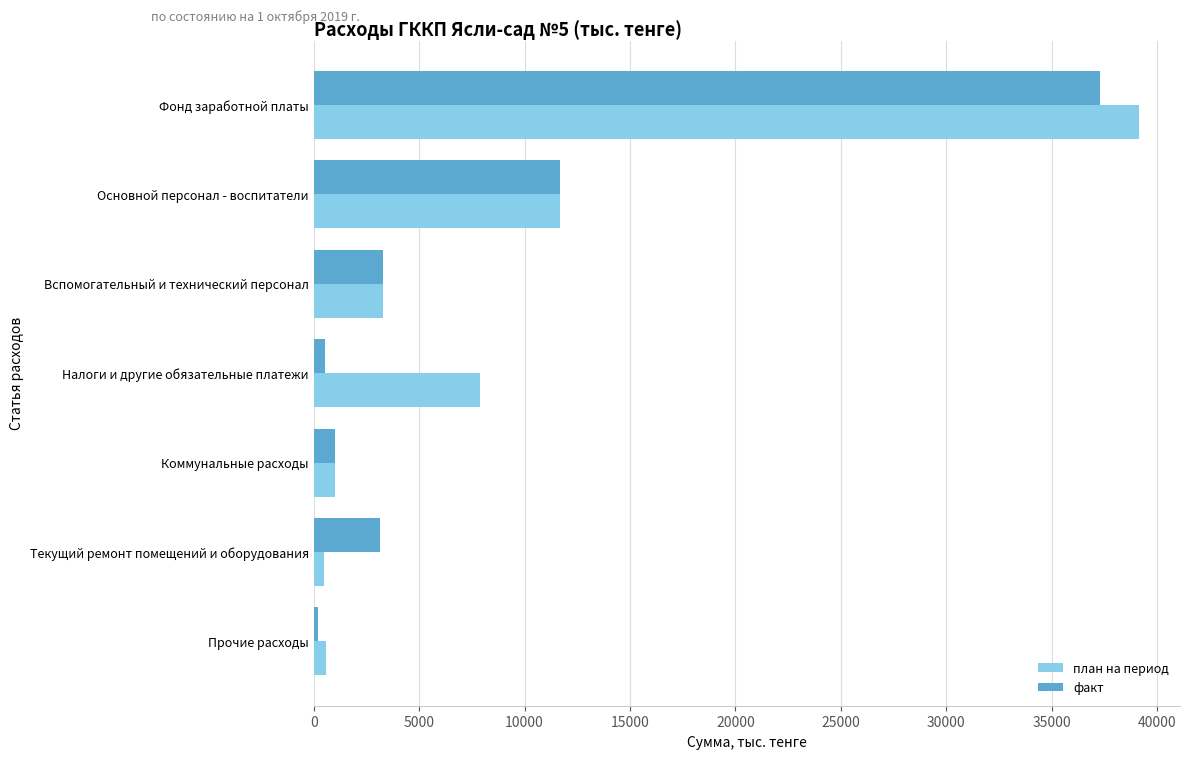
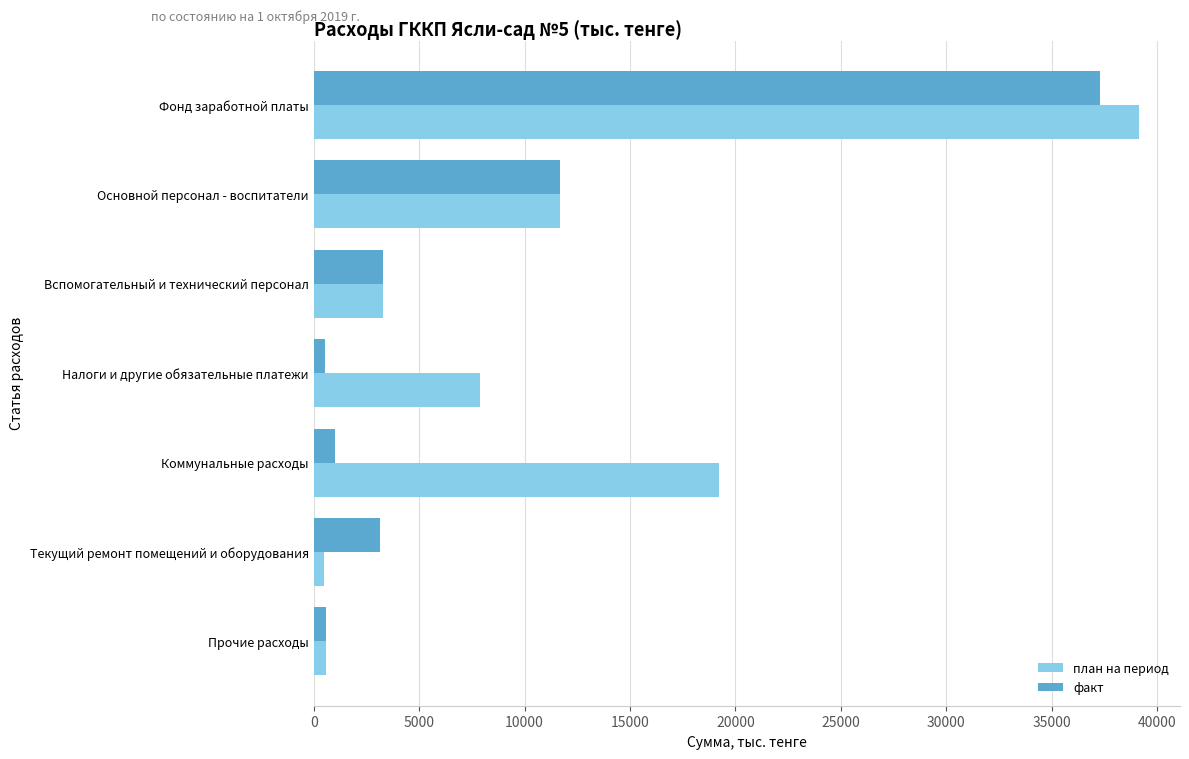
план на период, Коммунальные расходы: 1000 -> 19200
факт, Прочие расходы: 200 -> 600
